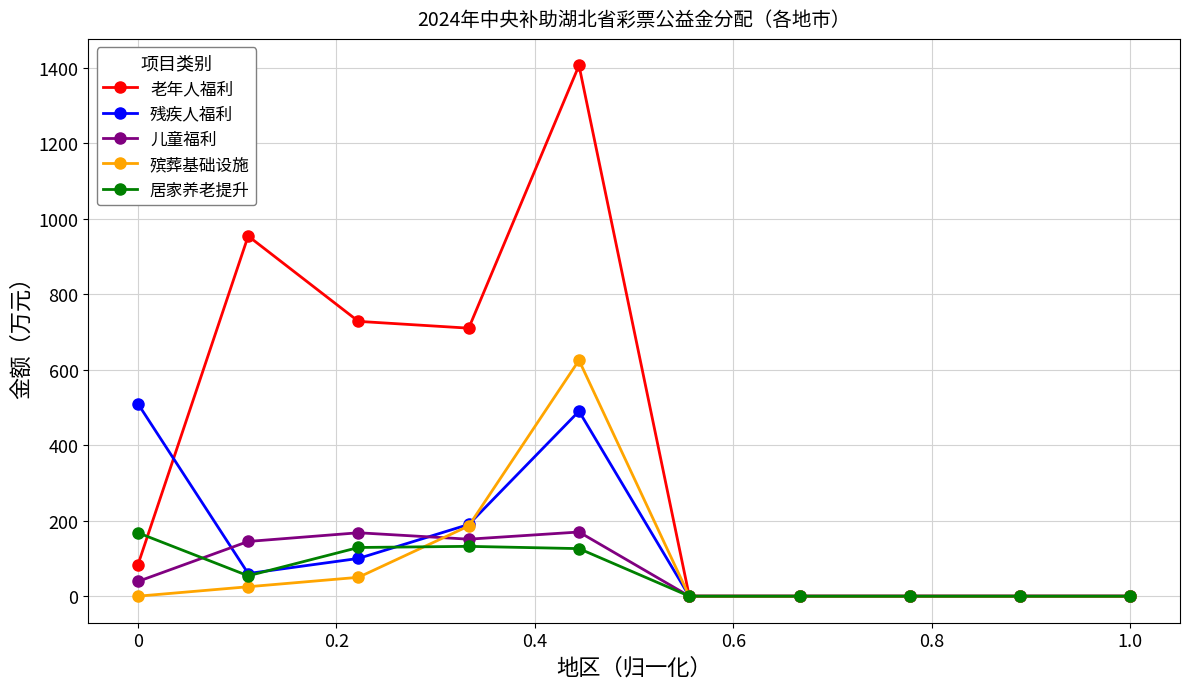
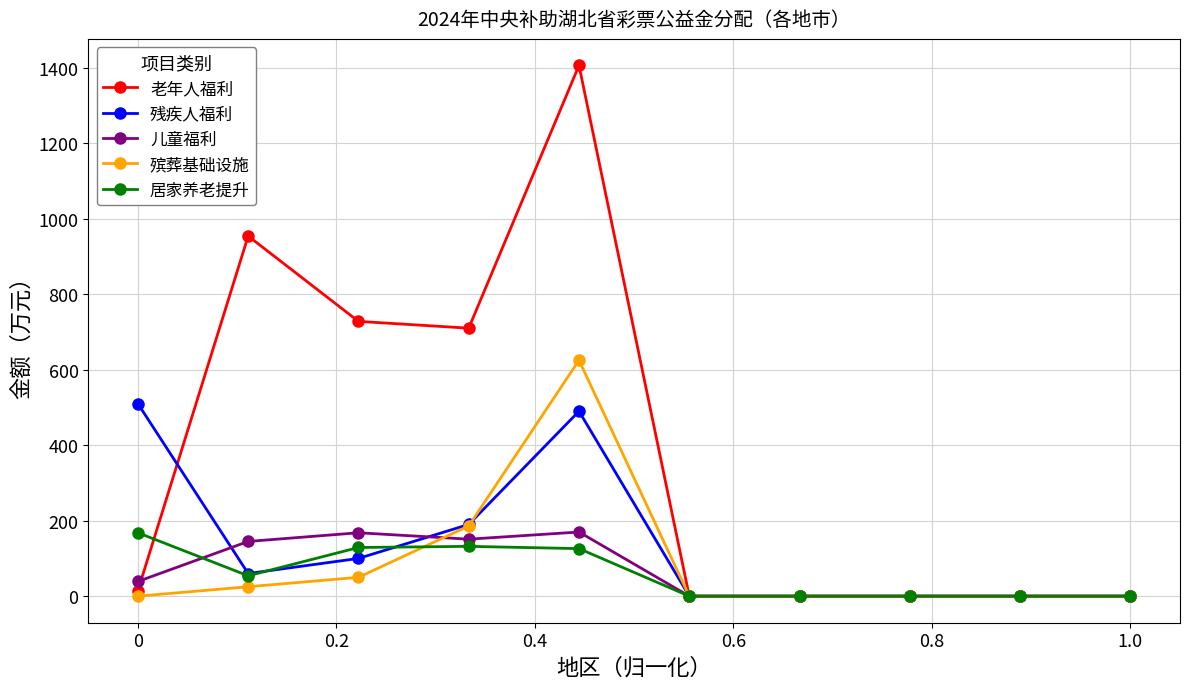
老年人福利, 0: 80 -> 20
